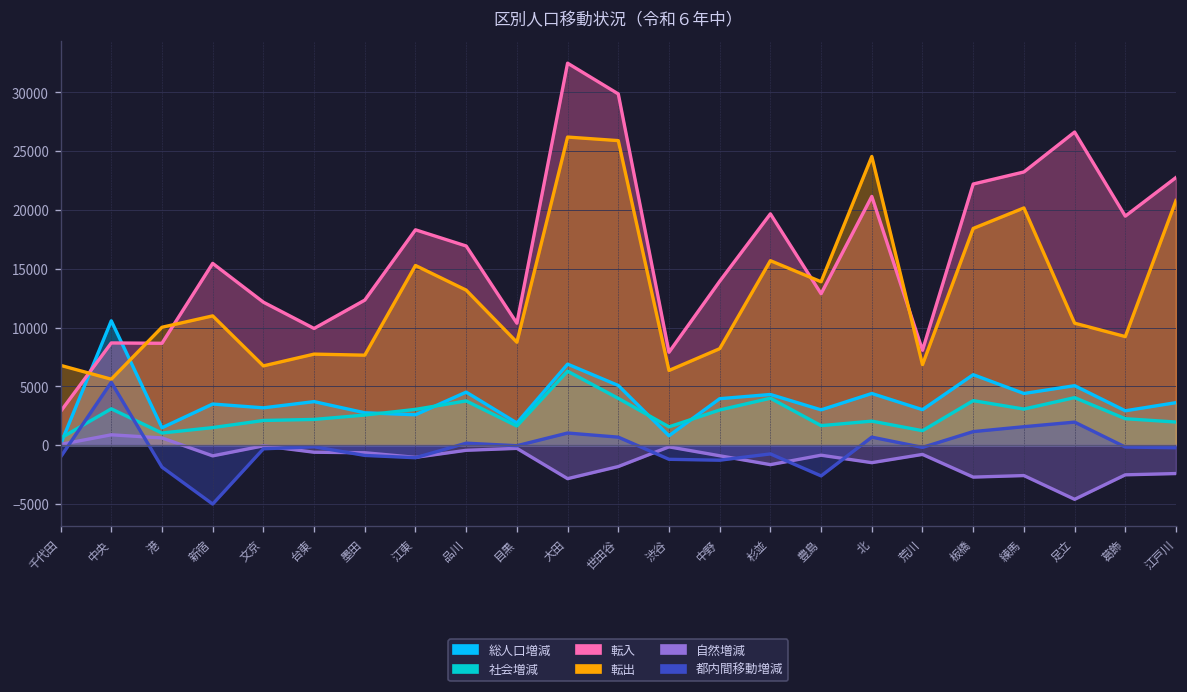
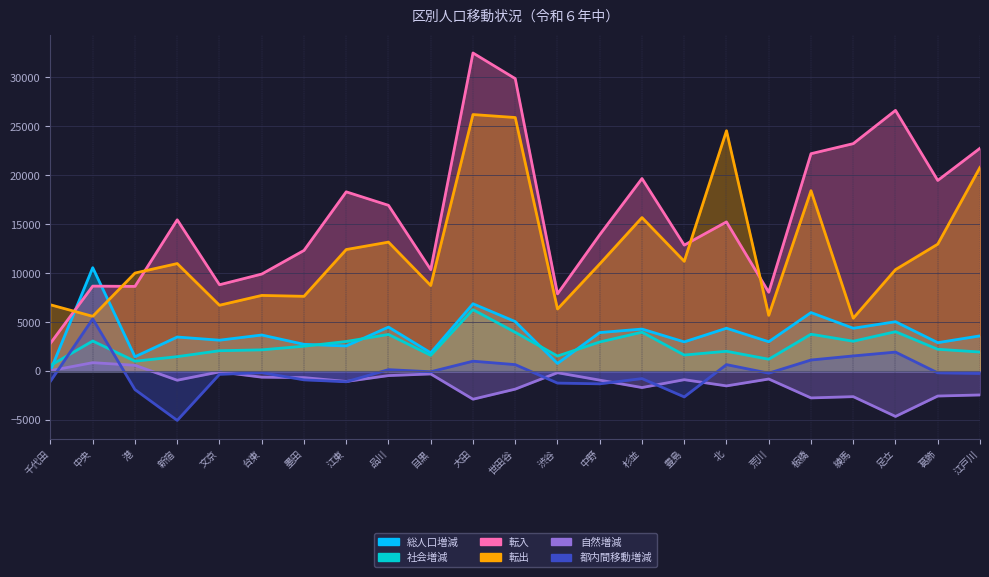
転入, 文京: 12000 -> 9000
転出, 江東: 15000 -> 12000
転出, 中野: 8000 -> 11000
転出, 豊島: 14000 -> 11000
転入, 北: 21000 -> 15000
転出, 荒川: 7000 -> 6000
転出, 練馬: 20000 -> 5000
転出, 葛飾: 9000 -> 13000
